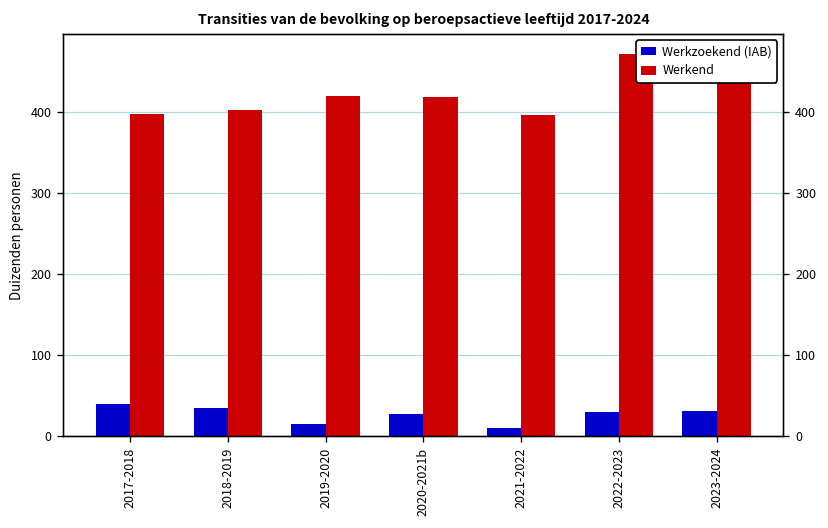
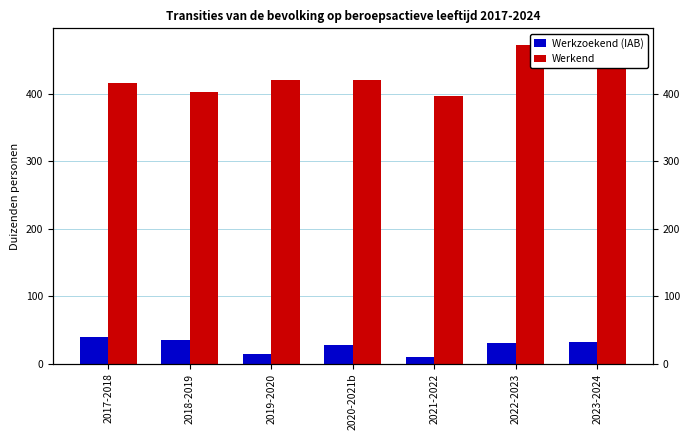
Werkend, 2017-2018: 400 -> 420
